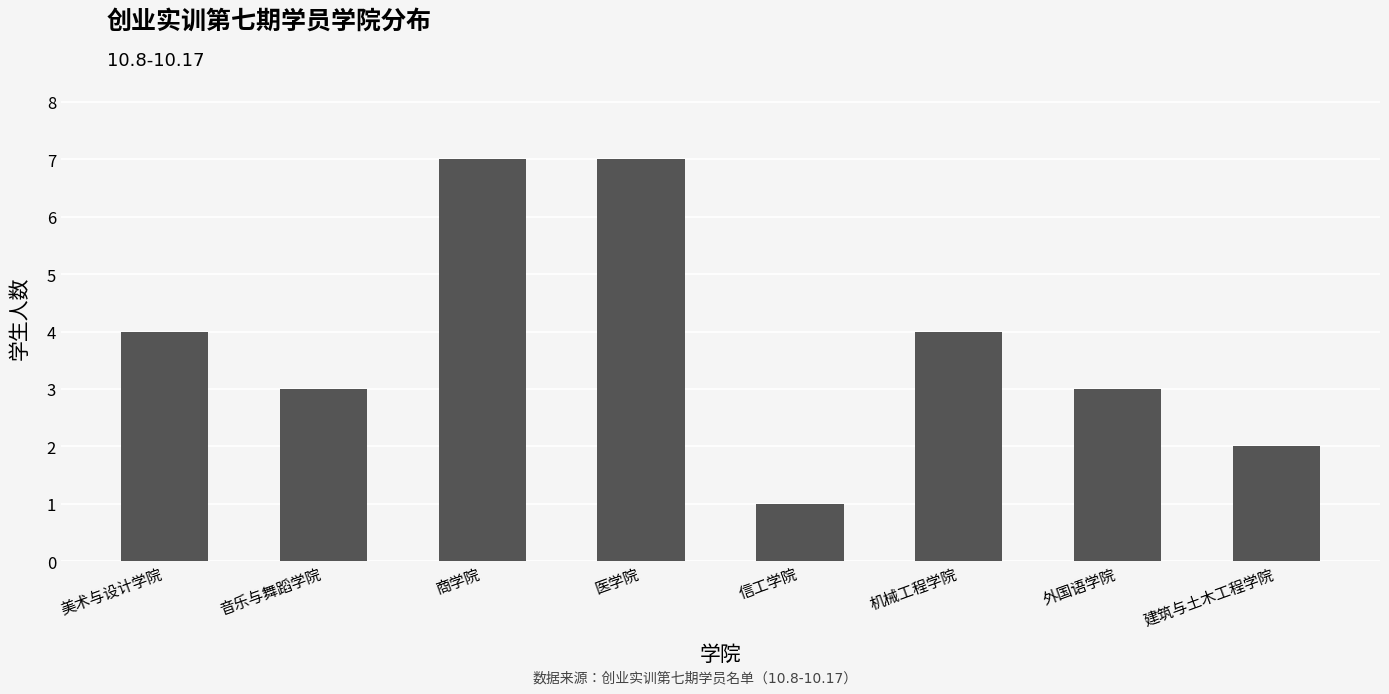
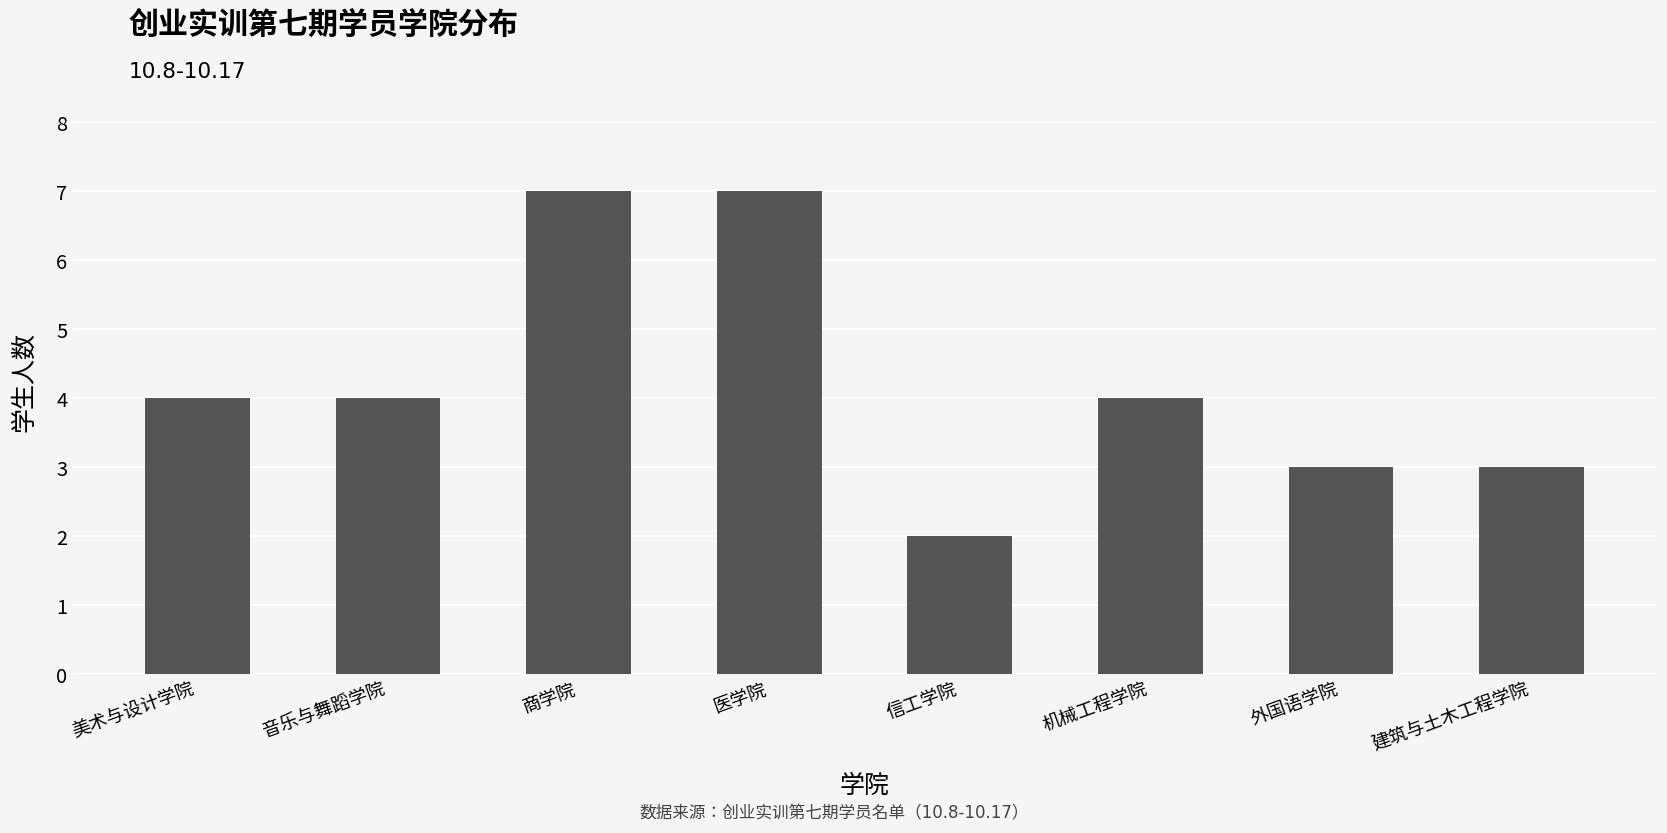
音乐与舞蹈学院: 3 -> 4
信工学院: 1 -> 2
建筑与土木工程学院: 2 -> 3
